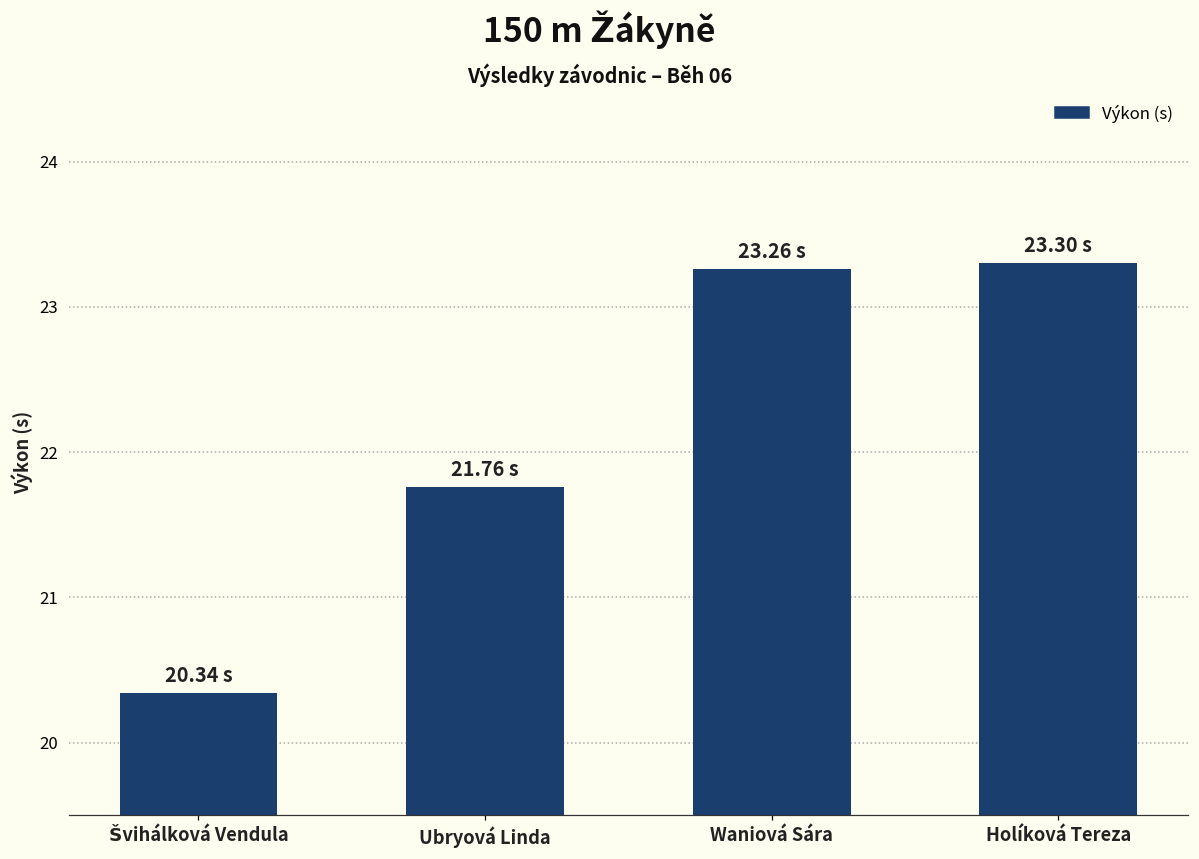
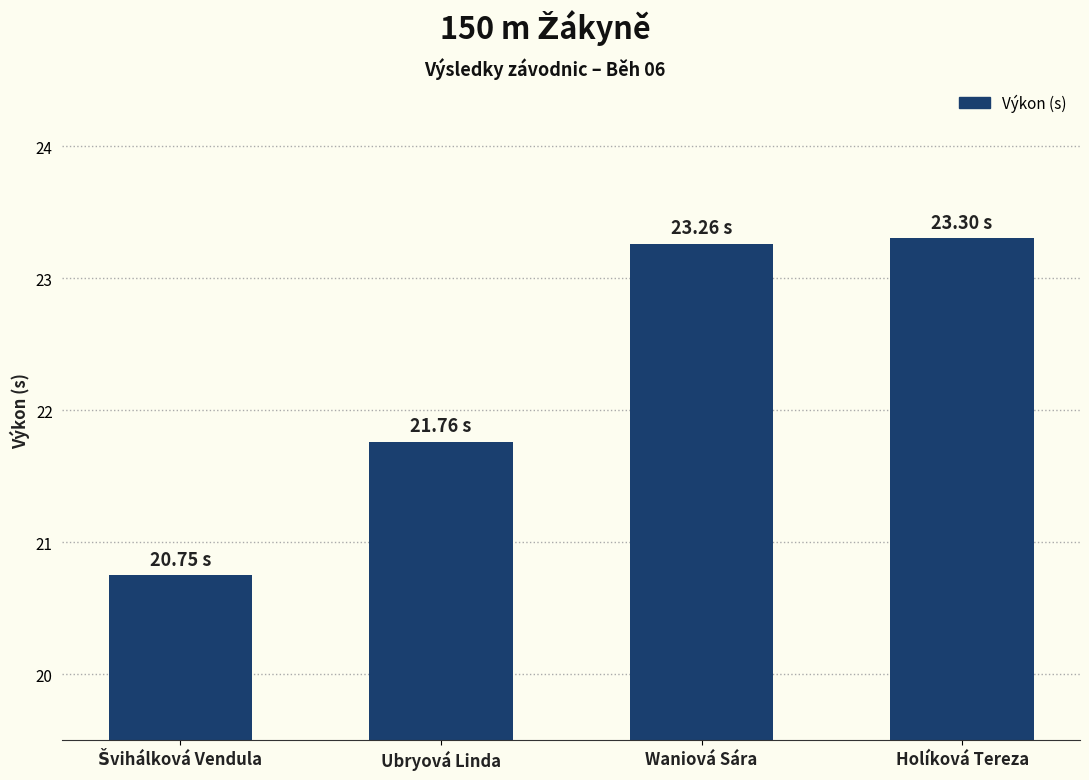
Švihálková Vendula: 20.34 -> 20.75
